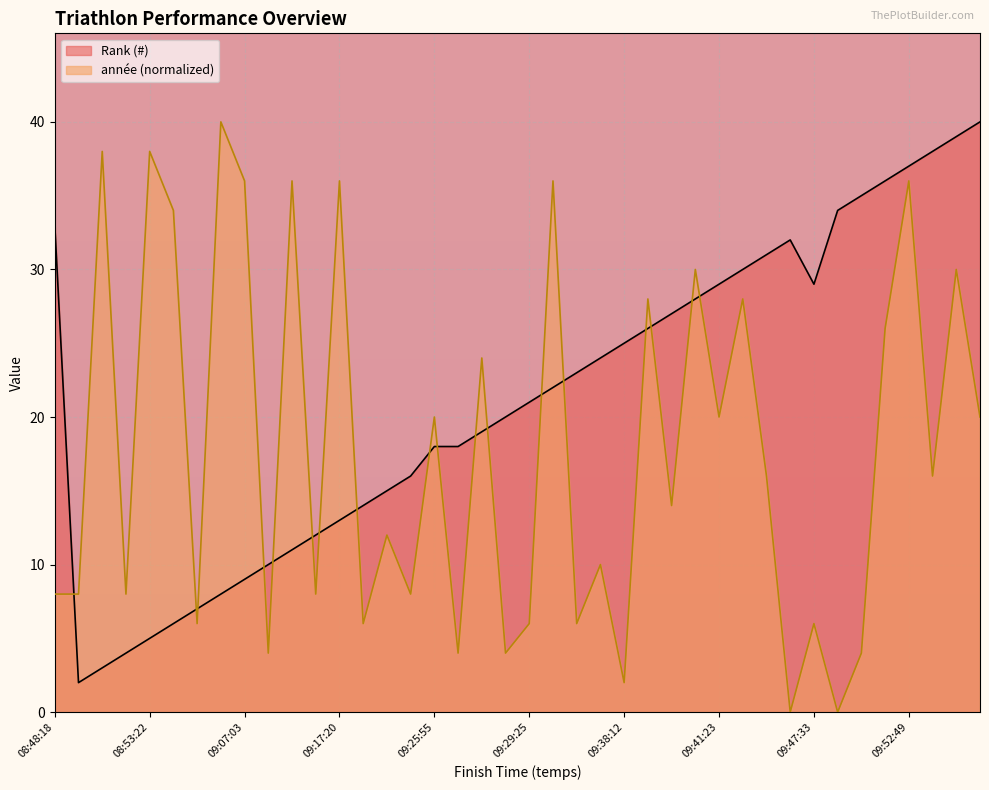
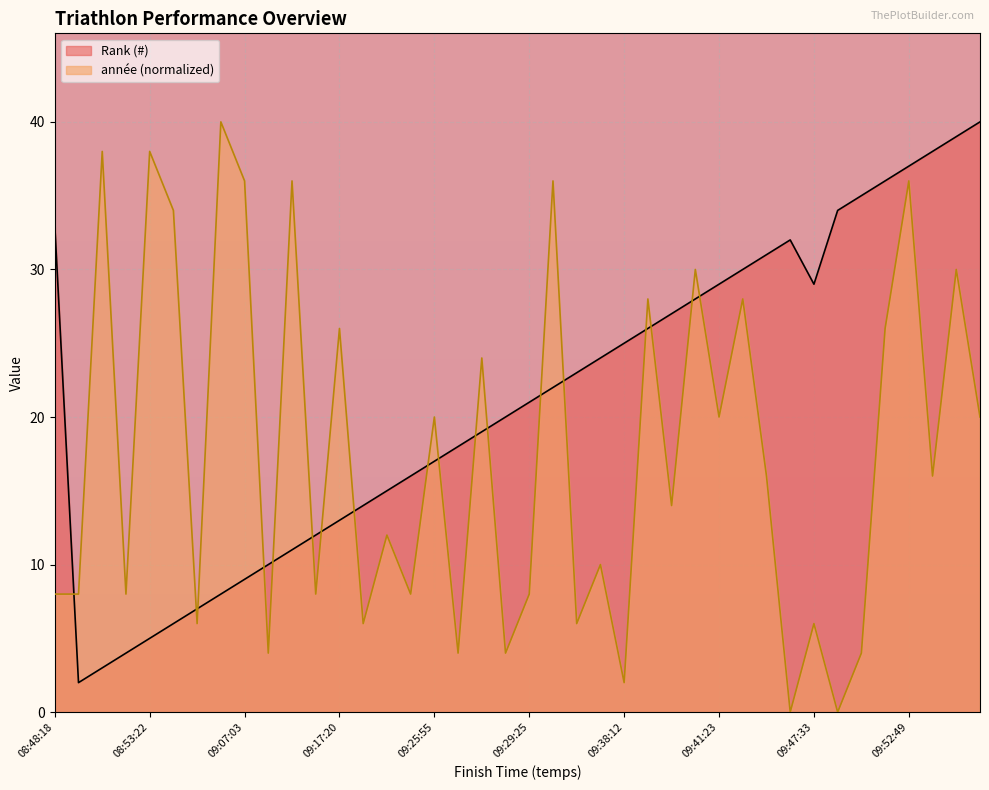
année (normalized), 09:17:20: 36.0 -> 26.0
Rank (#), 09:25:55: 18 -> 17
année (normalized), 09:29:25: 6.0 -> 8.0
